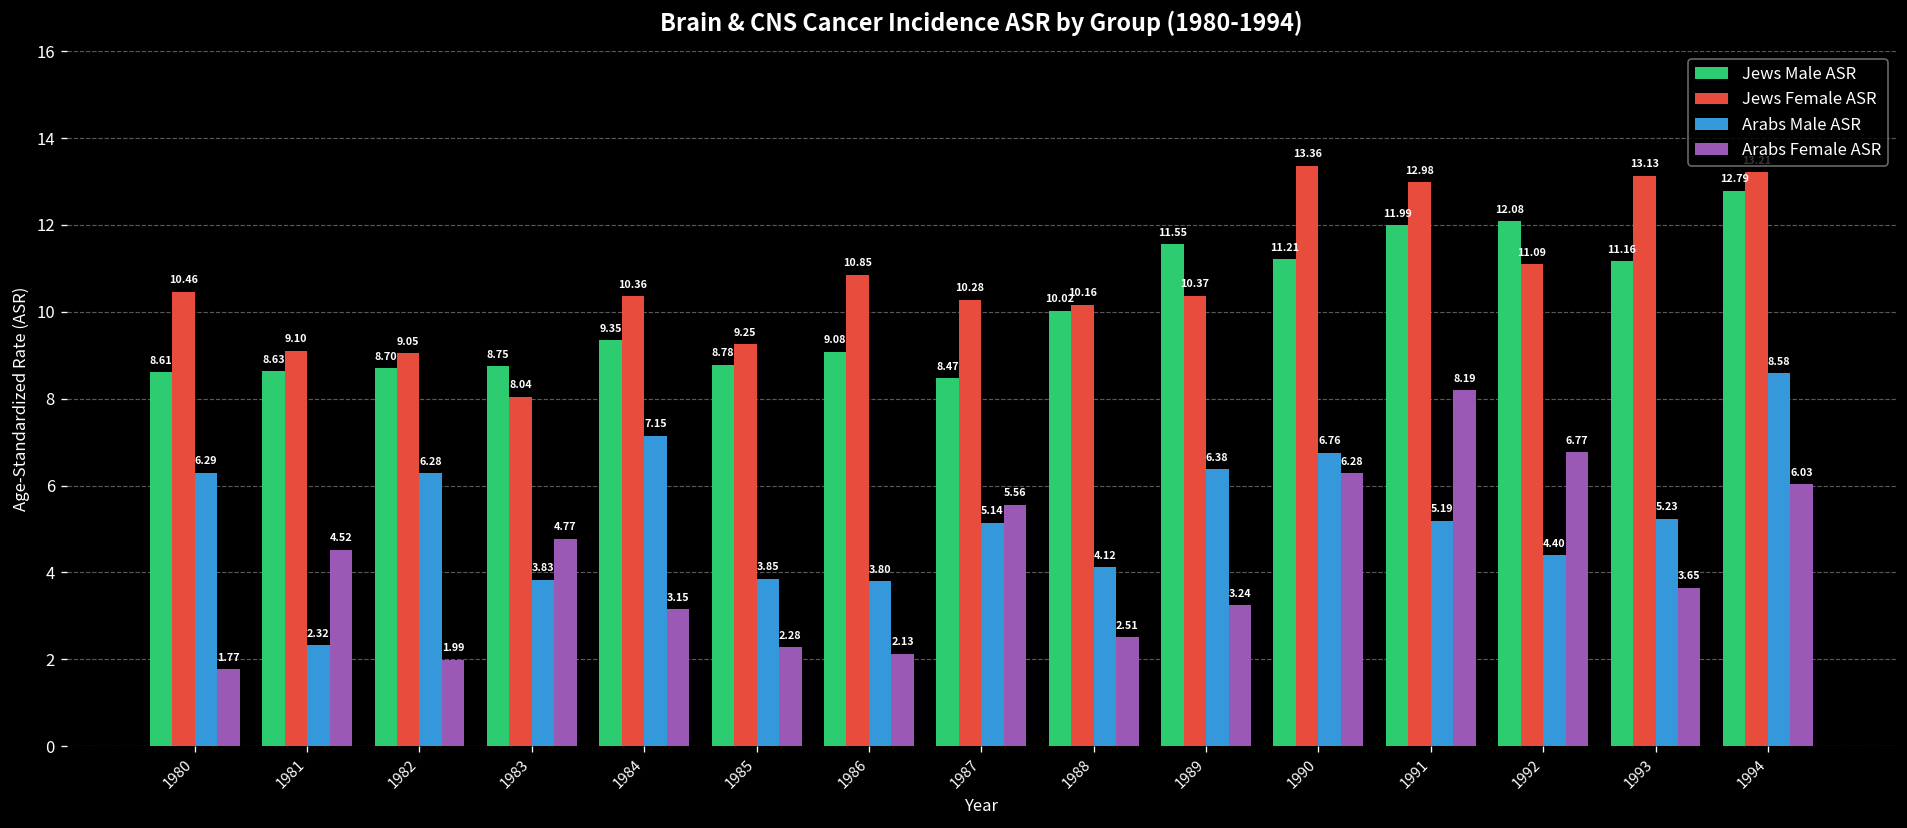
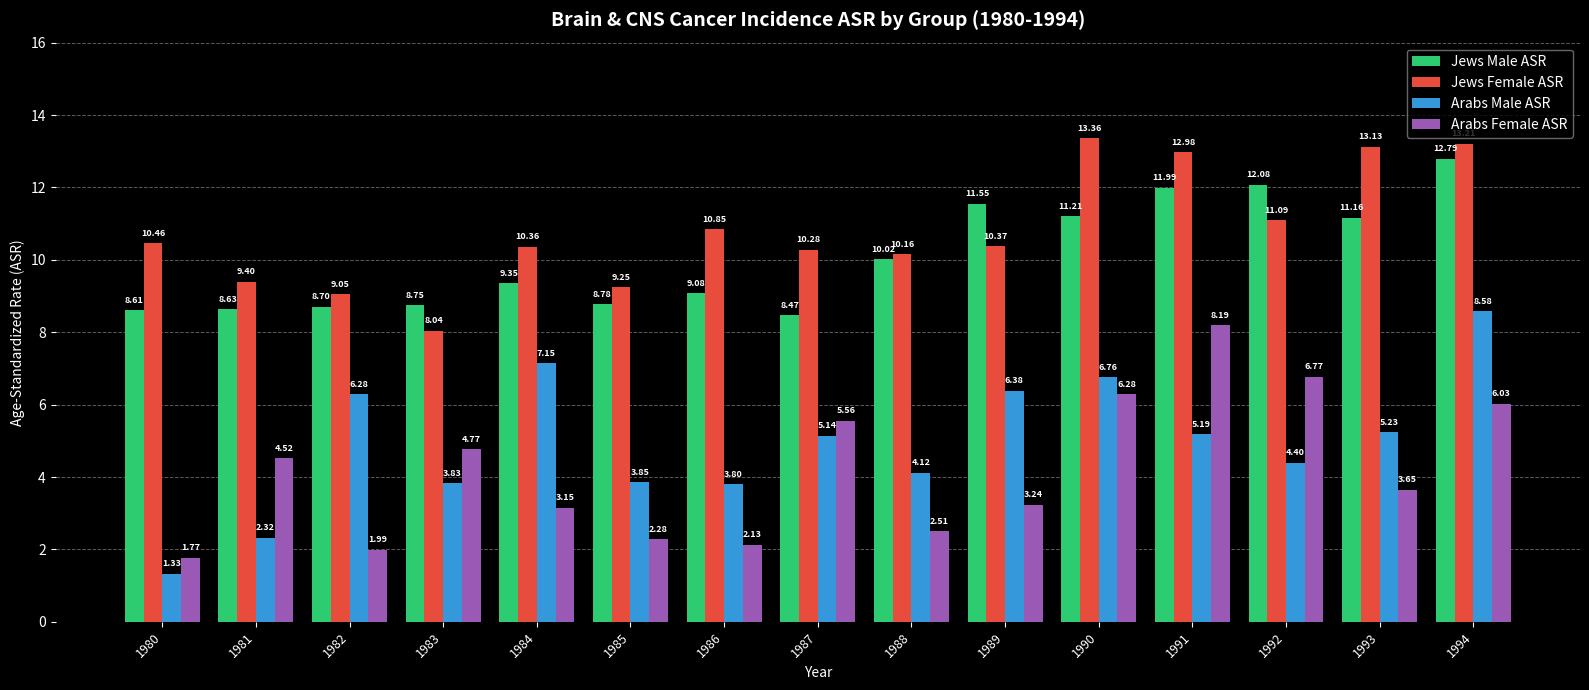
Arabs Male ASR, 1980: 6.29 -> 1.33
Jews Female ASR, 1981: 9.10 -> 9.40
